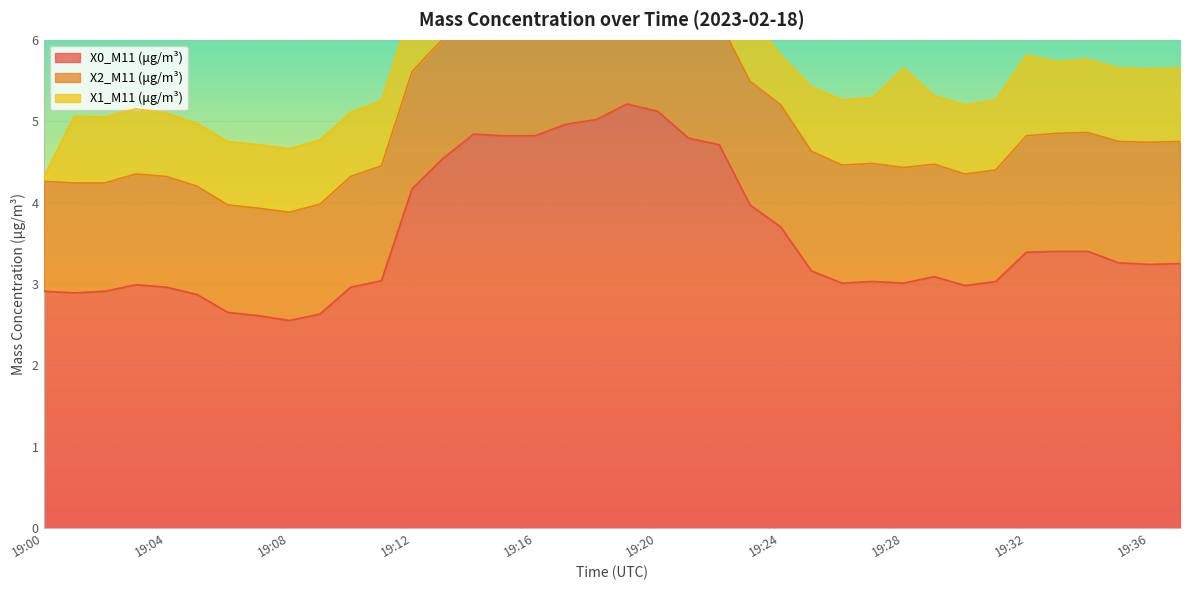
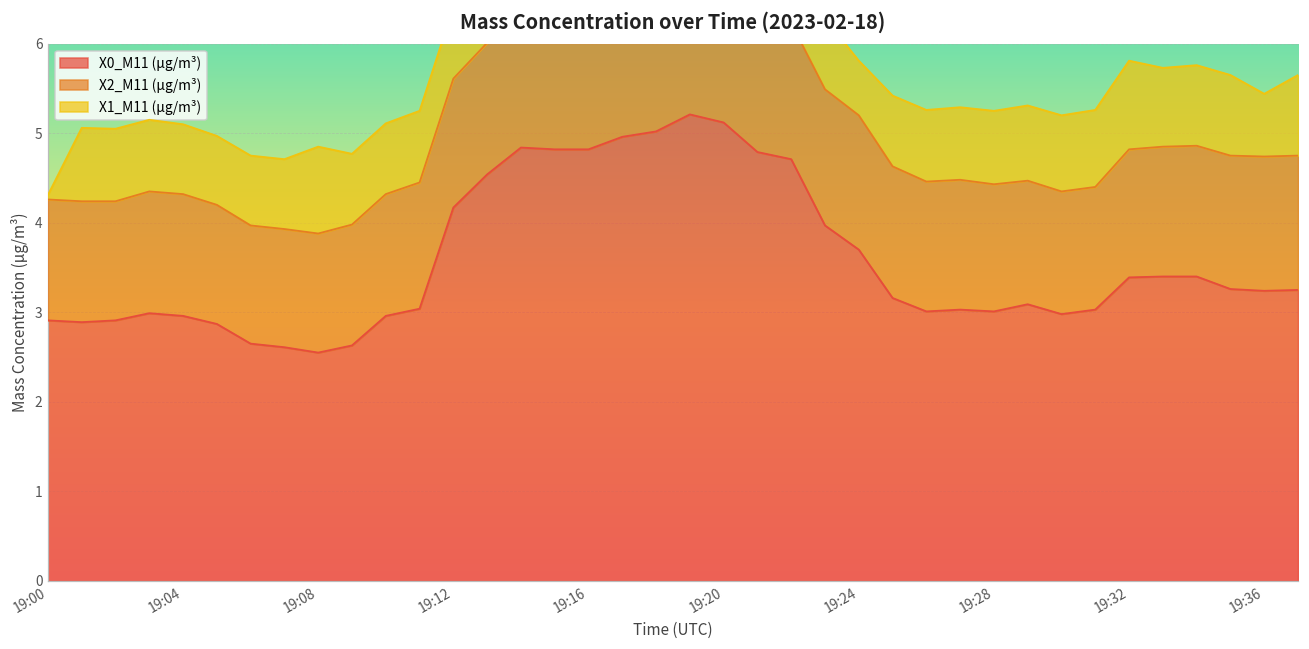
X1_M11 (μg/m³), 19:08: 0.8 -> 1.0
X1_M11 (μg/m³), 19:28: 1.2 -> 0.8
X1_M11 (μg/m³), 19:36: 0.9 -> 0.7
